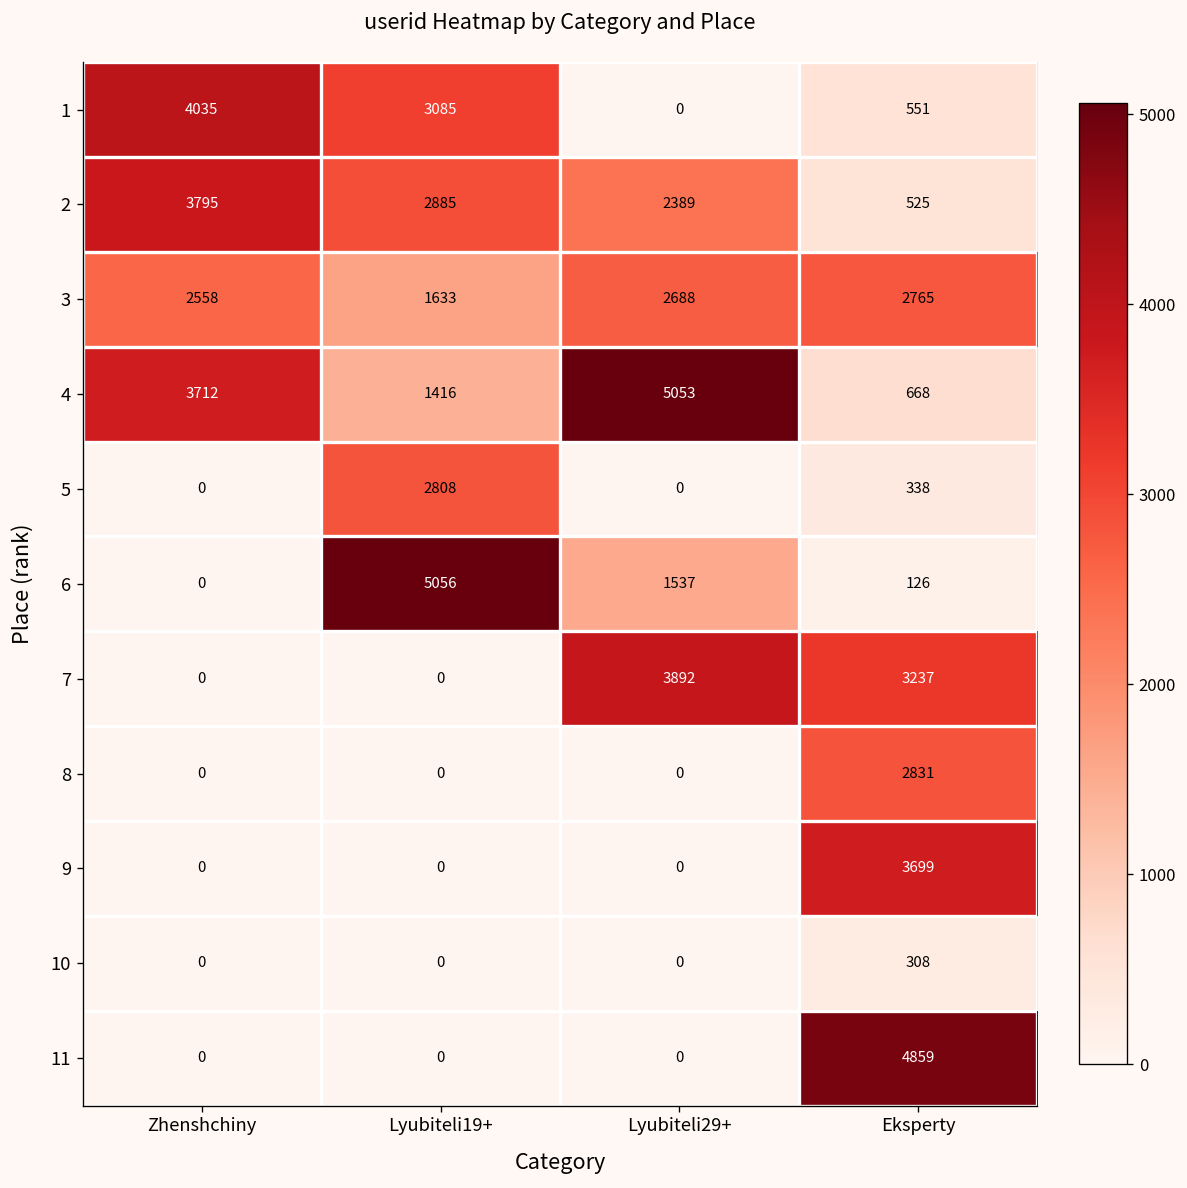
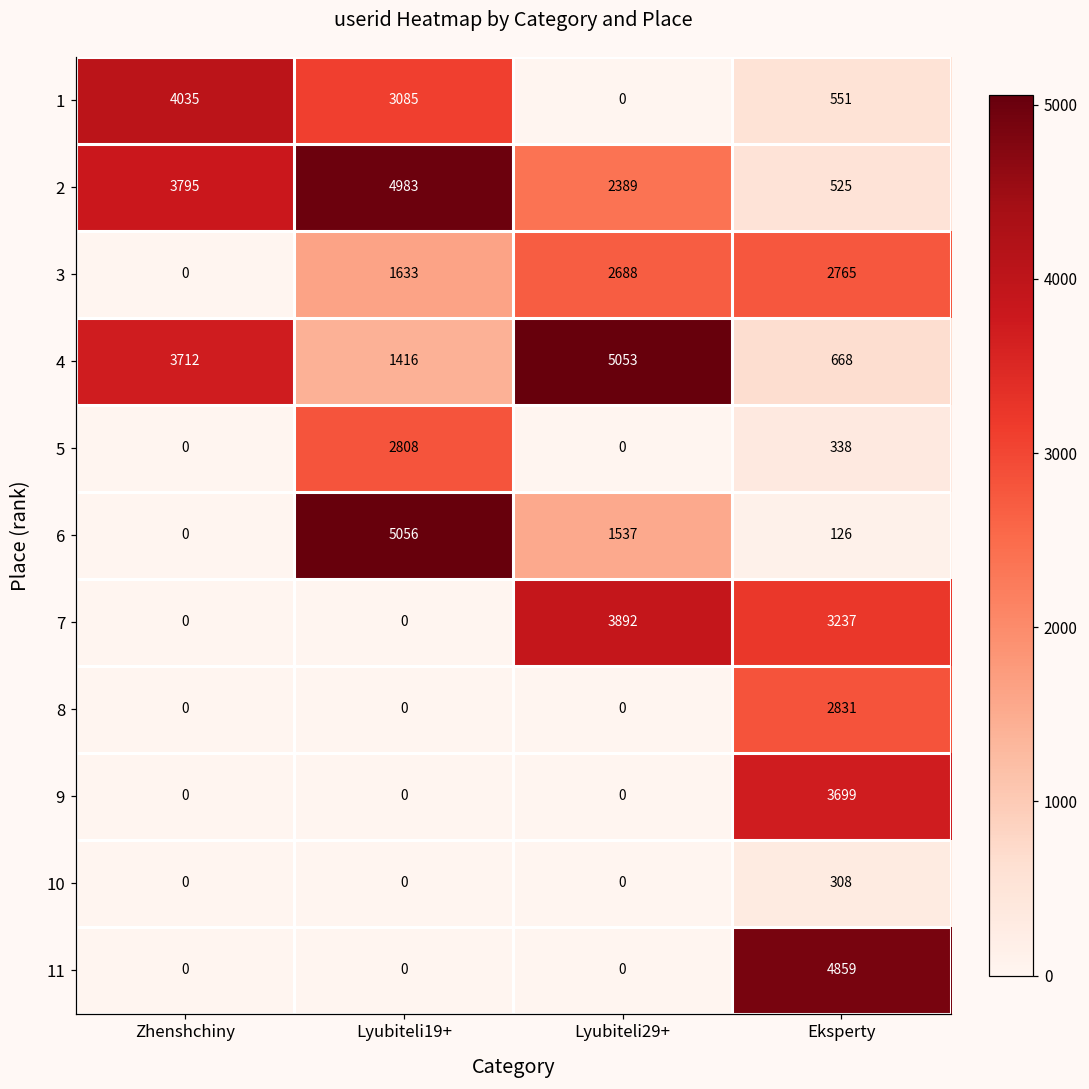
2, Lyubiteli19+: 2885 -> 4983
3, Zhenshchiny: 2558 -> 0
